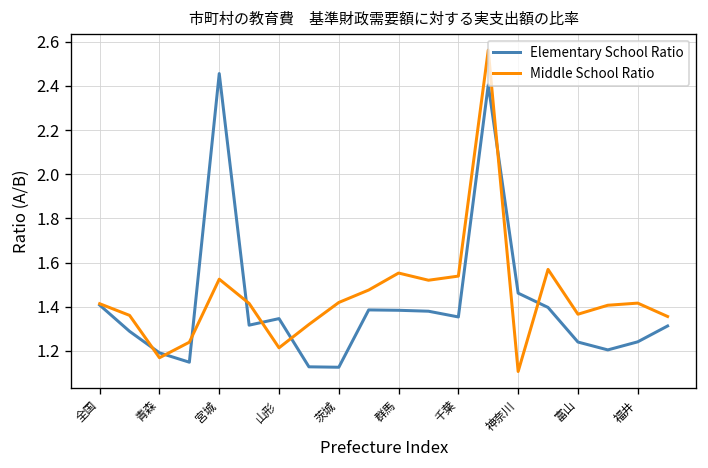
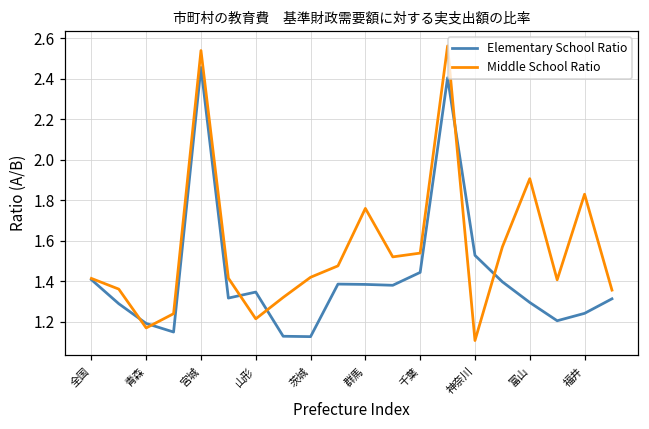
Middle School Ratio, 宮城: 1.53 -> 2.54
Middle School Ratio, 群馬: 1.55 -> 1.76
Elementary School Ratio, 千葉: 1.35 -> 1.44
Elementary School Ratio, 神奈川: 1.46 -> 1.53
Elementary School Ratio, 富山: 1.24 -> 1.30
Middle School Ratio, 富山: 1.37 -> 1.91
Middle School Ratio, 福井: 1.42 -> 1.83
